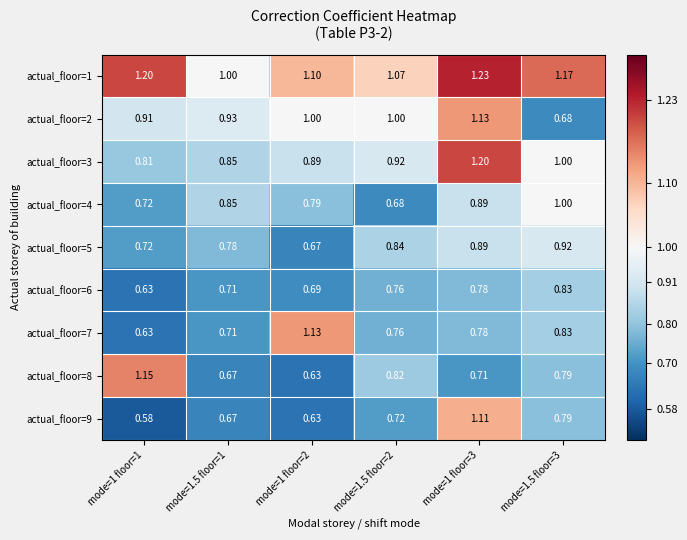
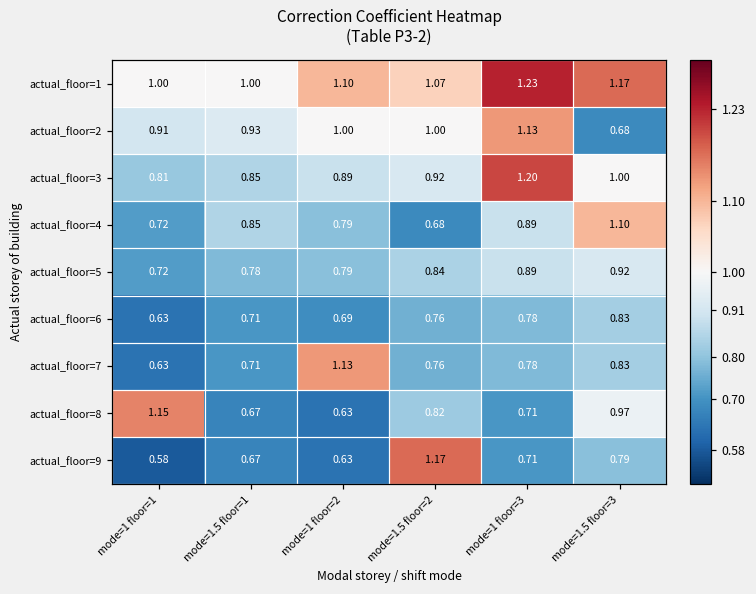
actual_floor=1, mode=1 floor=1: 1.20 -> 1.00
actual_floor=4, mode=1.5 floor=3: 1.00 -> 1.10
actual_floor=5, mode=1 floor=2: 0.67 -> 0.79
actual_floor=8, mode=1.5 floor=3: 0.79 -> 0.97
actual_floor=9, mode=1.5 floor=2: 0.72 -> 1.17
actual_floor=9, mode=1 floor=3: 1.11 -> 0.71
